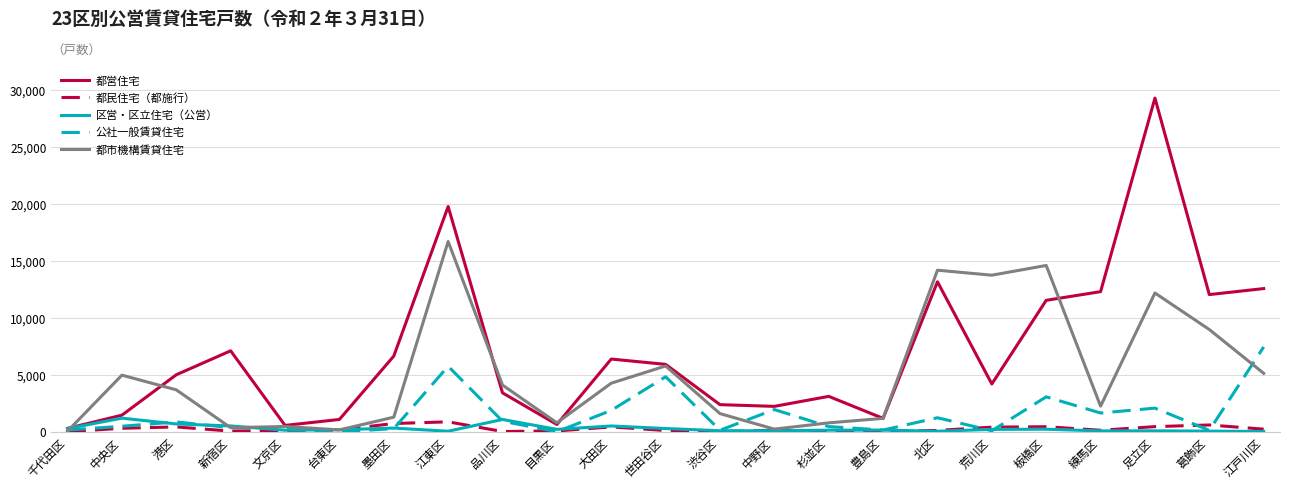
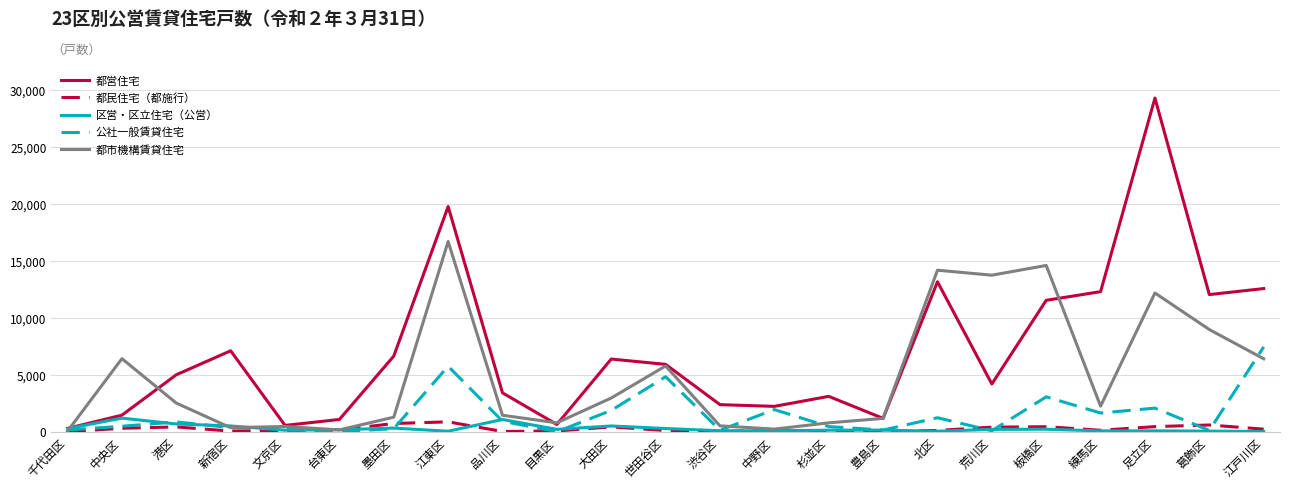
都市機構賃貸住宅, 中央区: 5,000 -> 6,400
都市機構賃貸住宅, 港区: 3,700 -> 2,500
都市機構賃貸住宅, 品川区: 4,100 -> 1,400
都市機構賃貸住宅, 大田区: 4,300 -> 3,000
都市機構賃貸住宅, 渋谷区: 1,600 -> 500
都市機構賃貸住宅, 江戸川区: 5,100 -> 6,400
